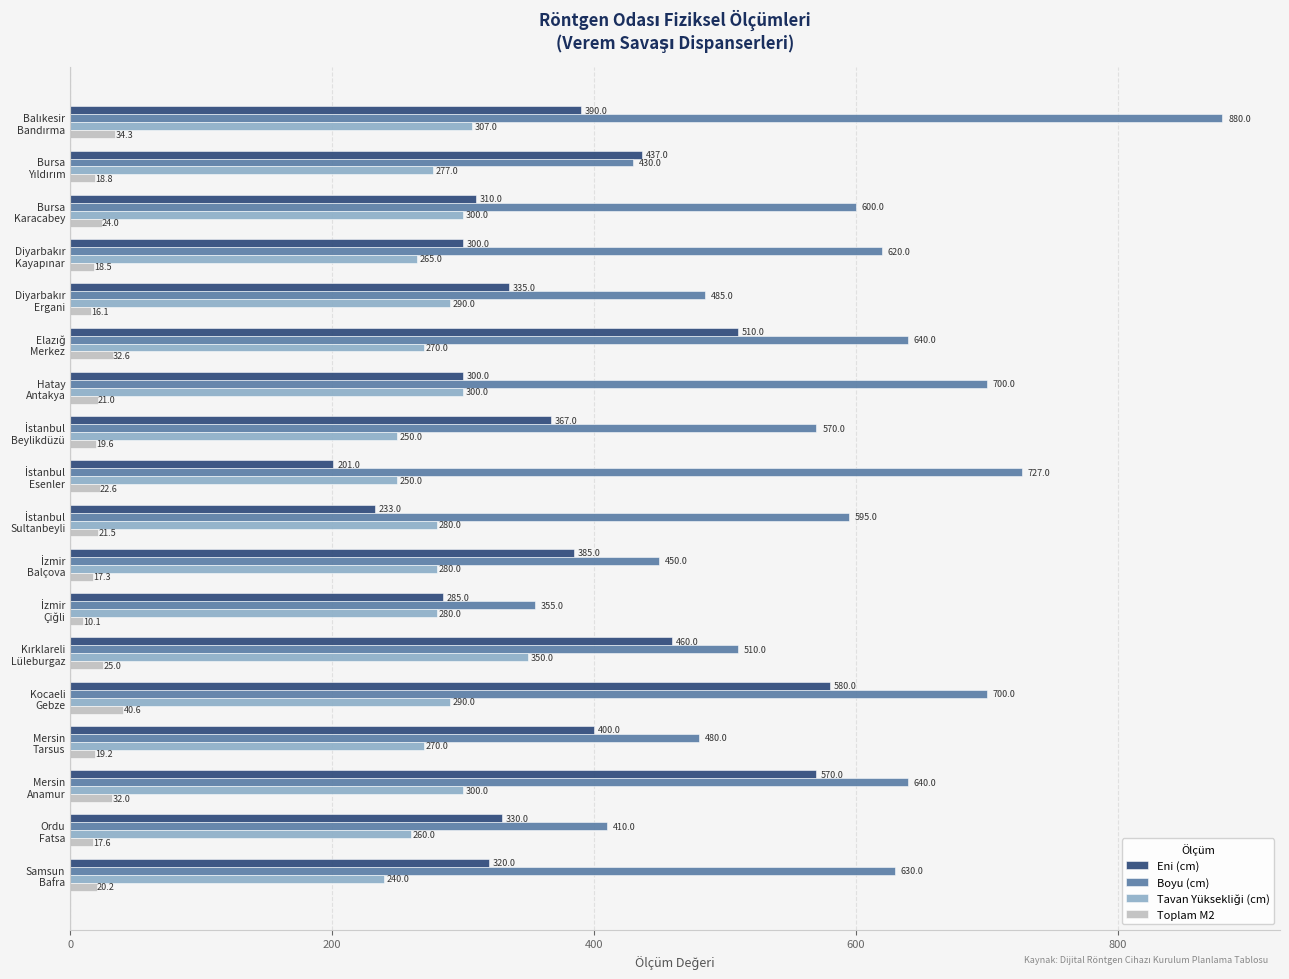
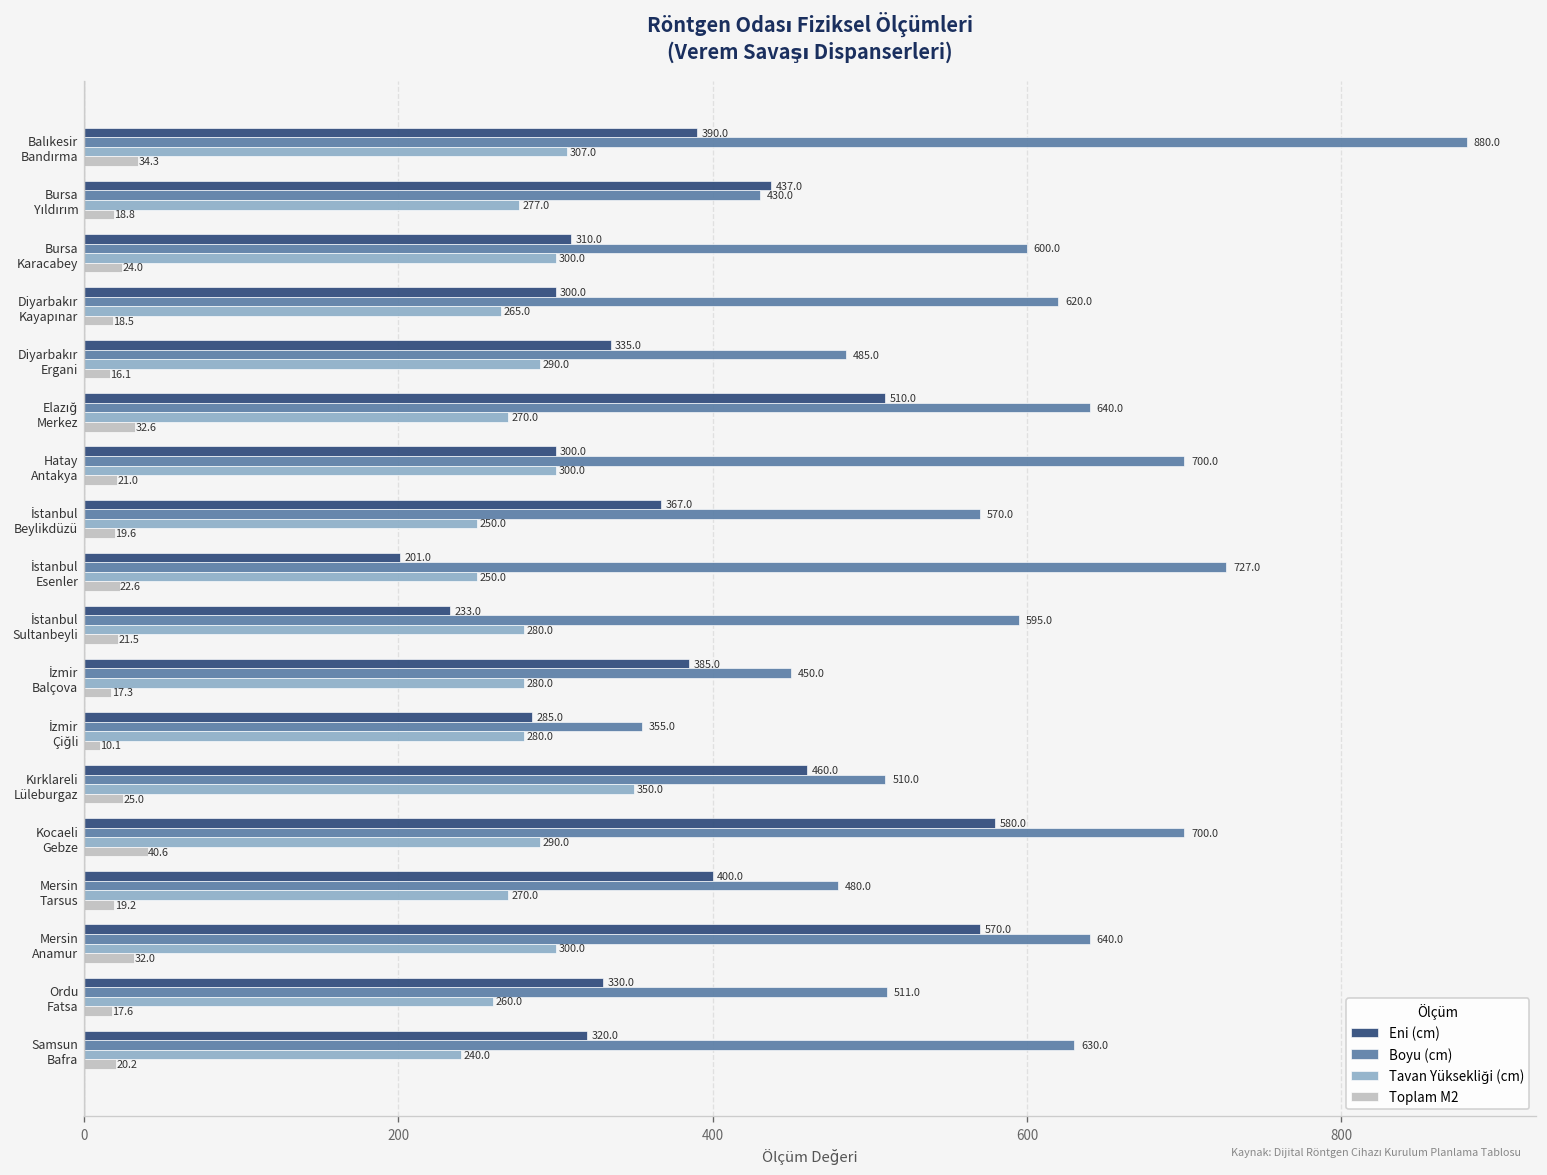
Boyu (cm), Ordu Fatsa: 410.0 -> 511.0
